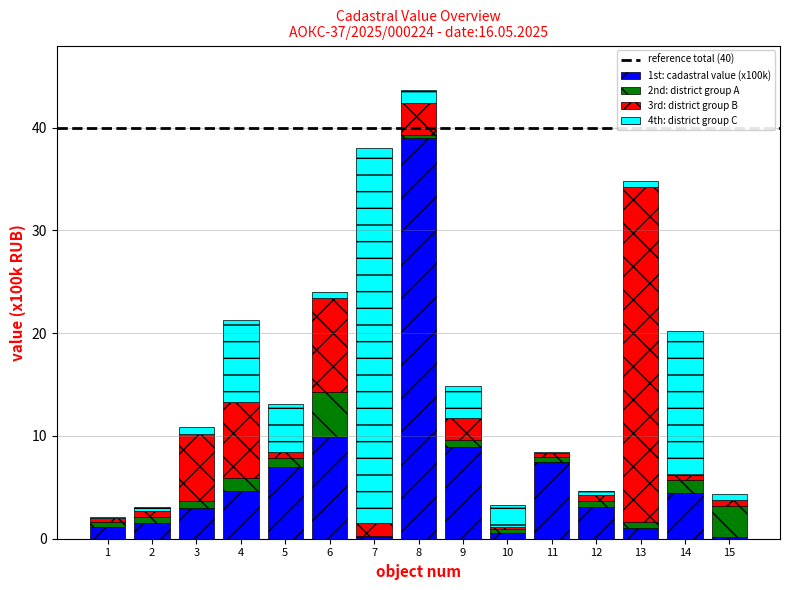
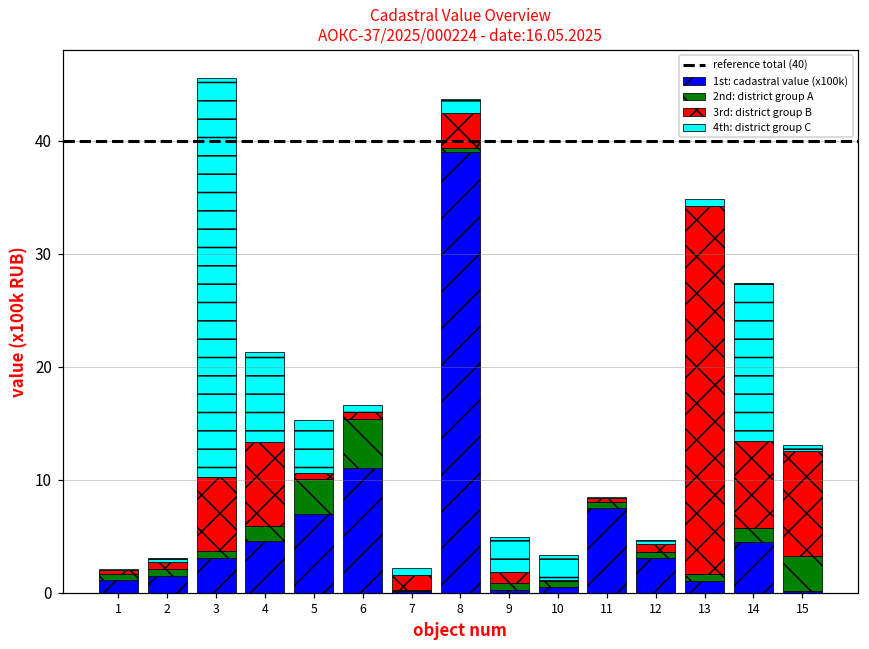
4th: district group C, 3: 0.6 -> 35.3
2nd: district group A, 5: 0.9 -> 3.1
1st: cadastral value (x100k), 6: 9.9 -> 11.0
3rd: district group B, 6: 9.1 -> 0.6
4th: district group C, 7: 36.5 -> 0.6
1st: cadastral value (x100k), 9: 8.9 -> 0.2
3rd: district group B, 9: 2.2 -> 1.0
3rd: district group B, 14: 0.5 -> 7.7
3rd: district group B, 15: 0.6 -> 9.3
